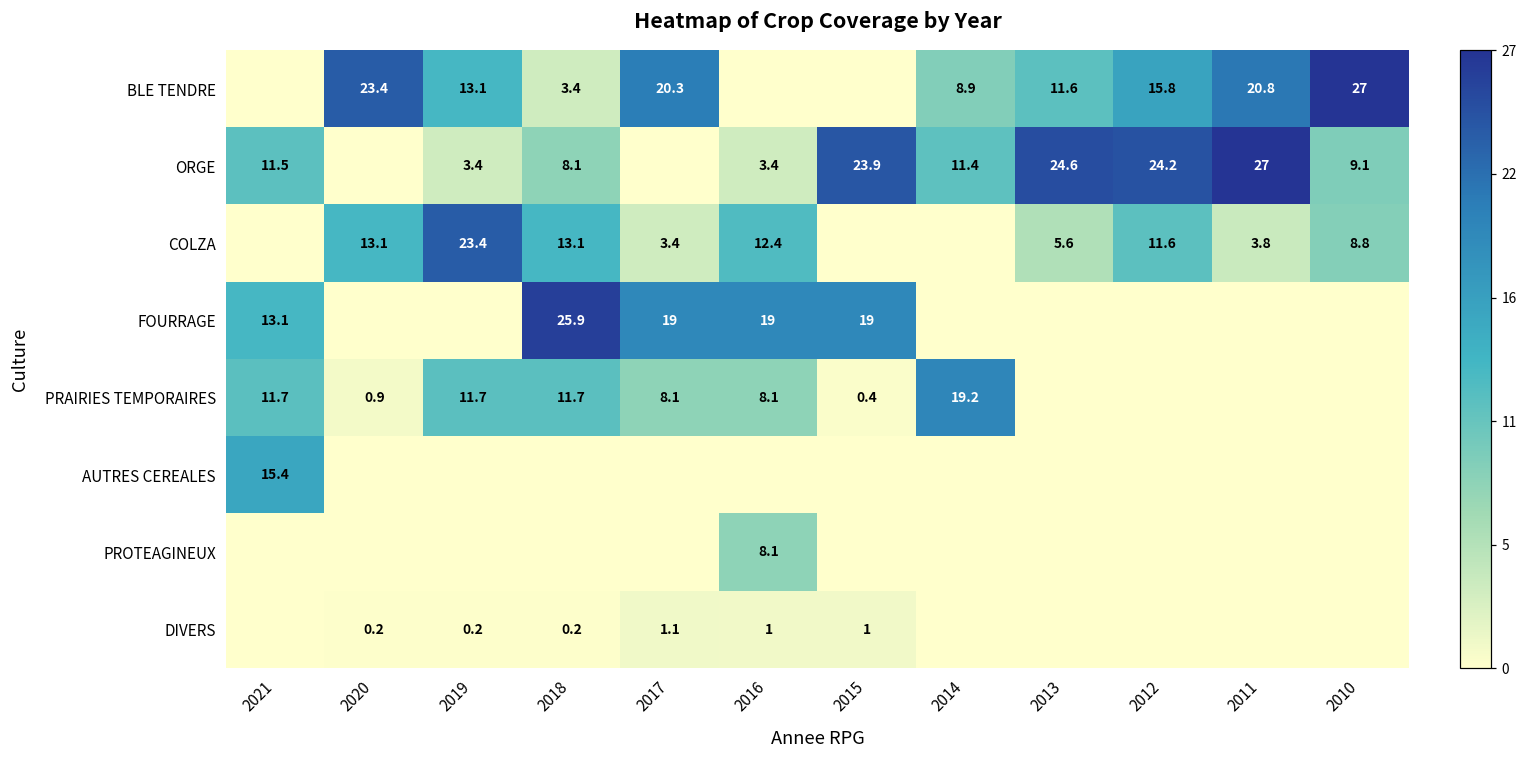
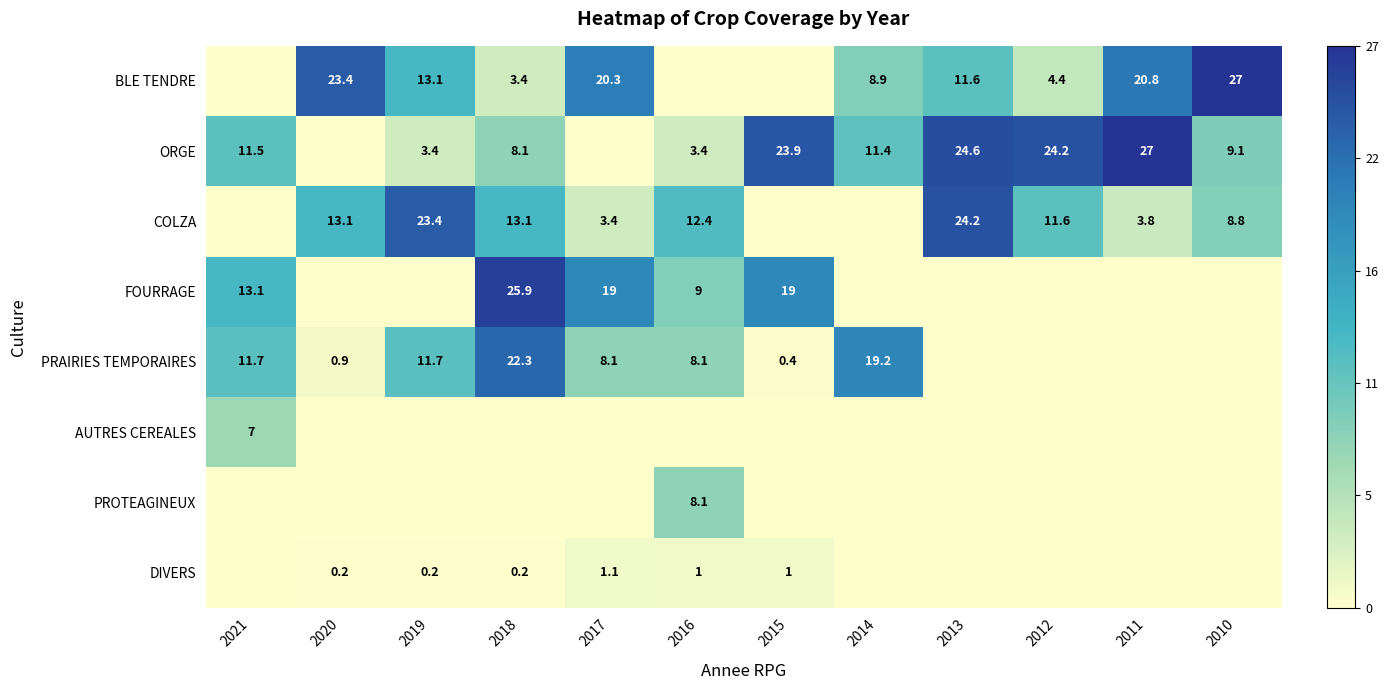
BLE TENDRE, 2012: 15.8 -> 4.4
COLZA, 2013: 5.6 -> 24.2
FOURRAGE, 2016: 19 -> 9
PRAIRIES TEMPORAIRES, 2018: 11.7 -> 22.3
AUTRES CEREALES, 2021: 15.4 -> 7
